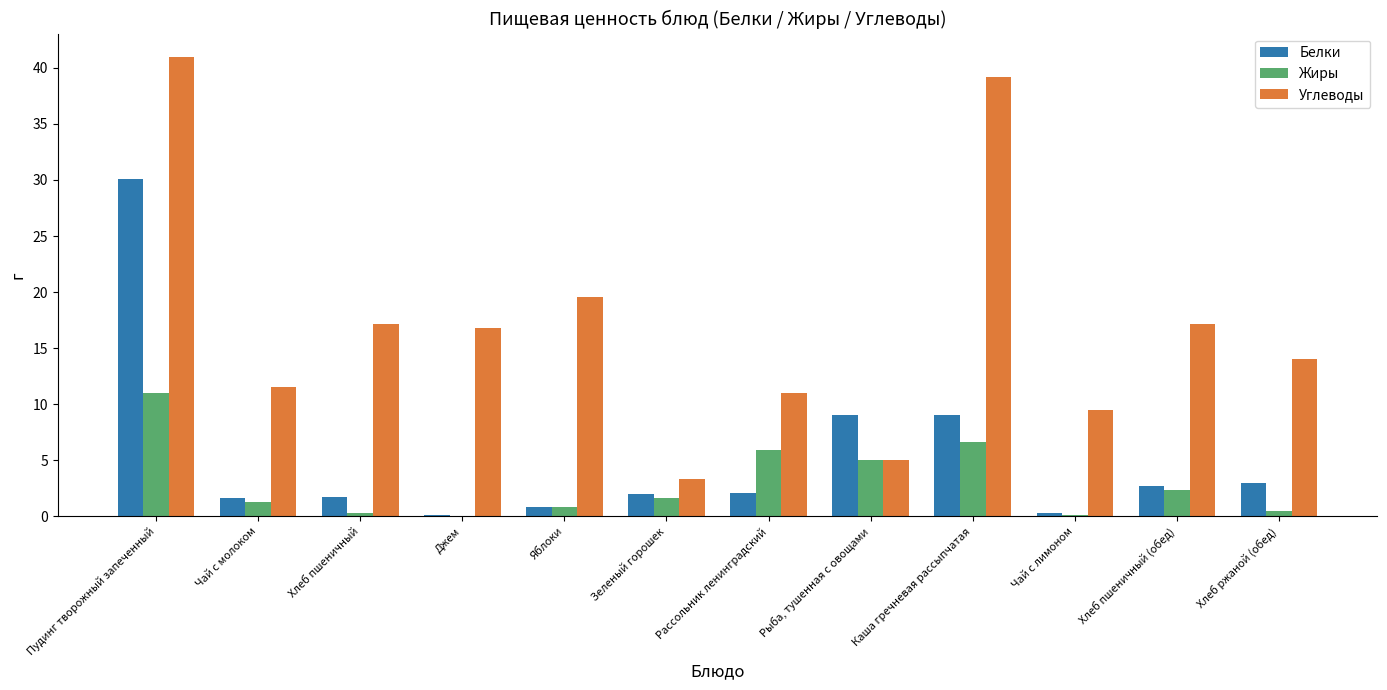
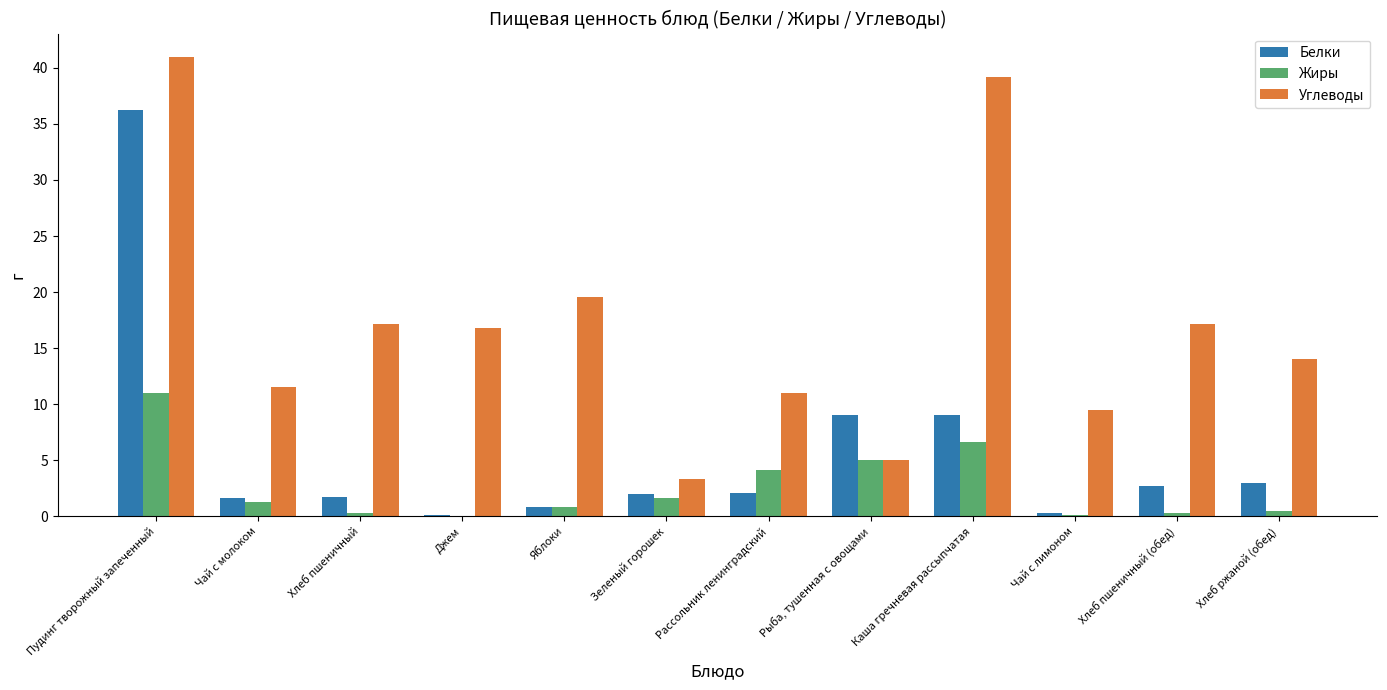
Белки, Пудинг творожный запеченный: 30.1 -> 36.2
Жиры, Рассольник ленинградский: 5.9 -> 4.1
Жиры, Хлеб пшеничный (обед): 2.4 -> 0.3
